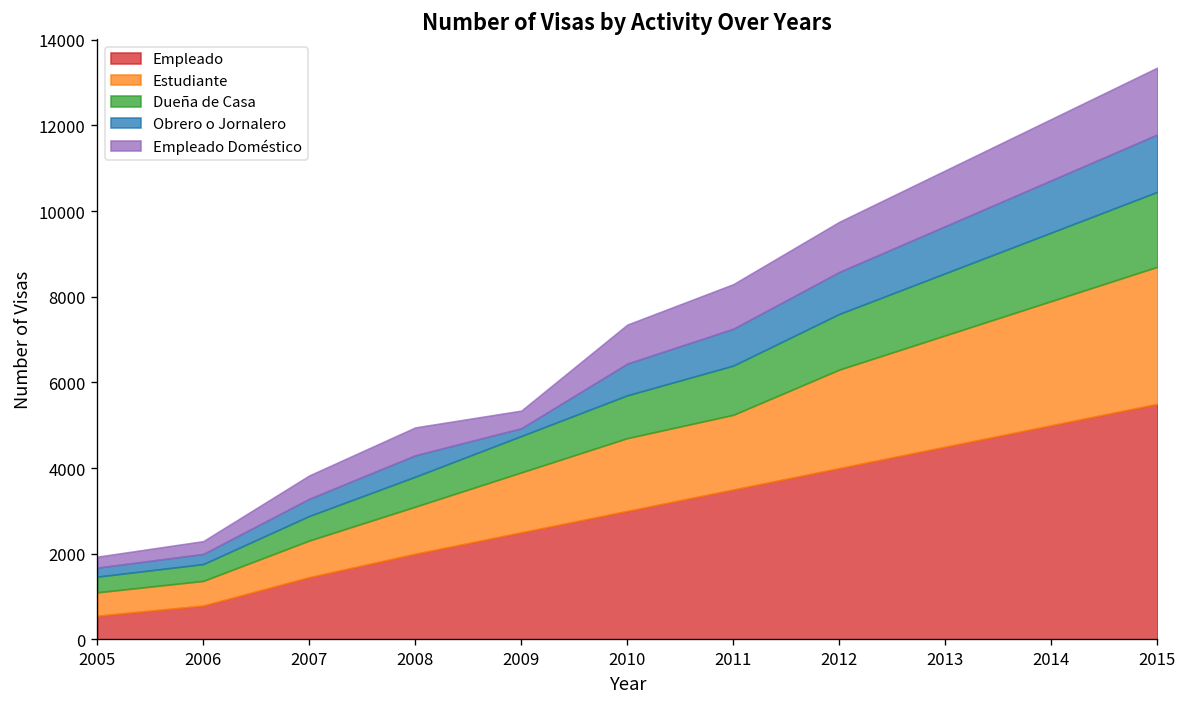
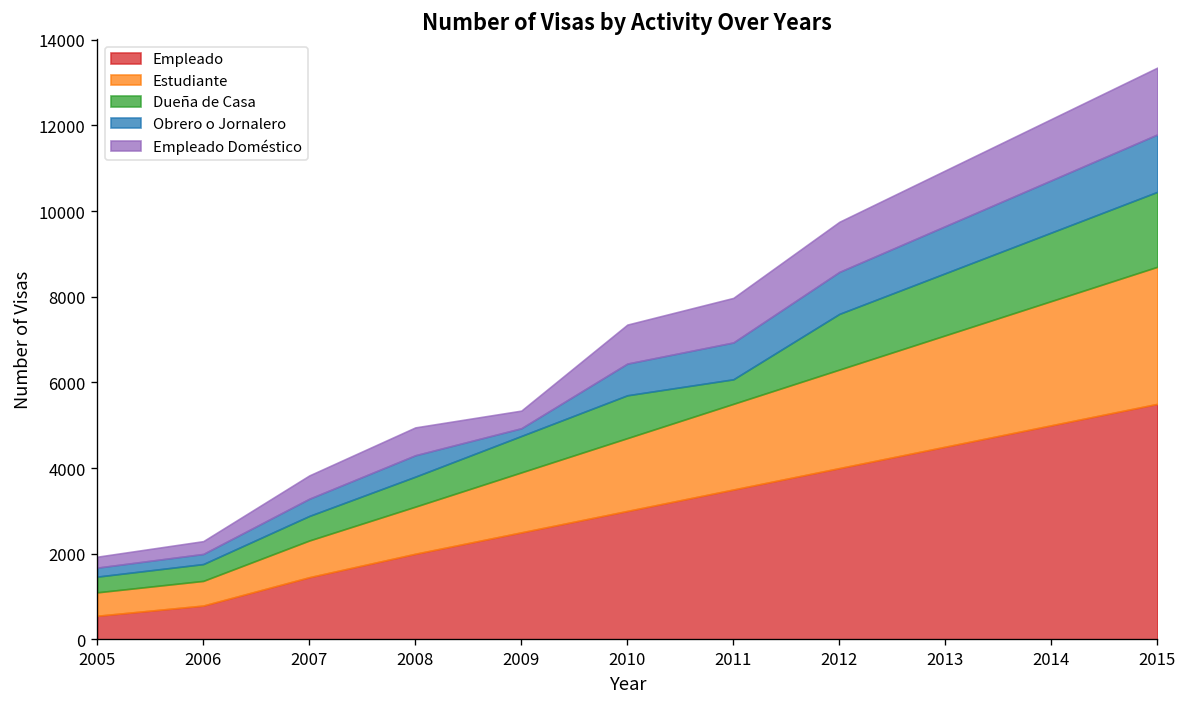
Estudiante, 2011: 1700 -> 2000
Dueña de Casa, 2011: 1200 -> 600
